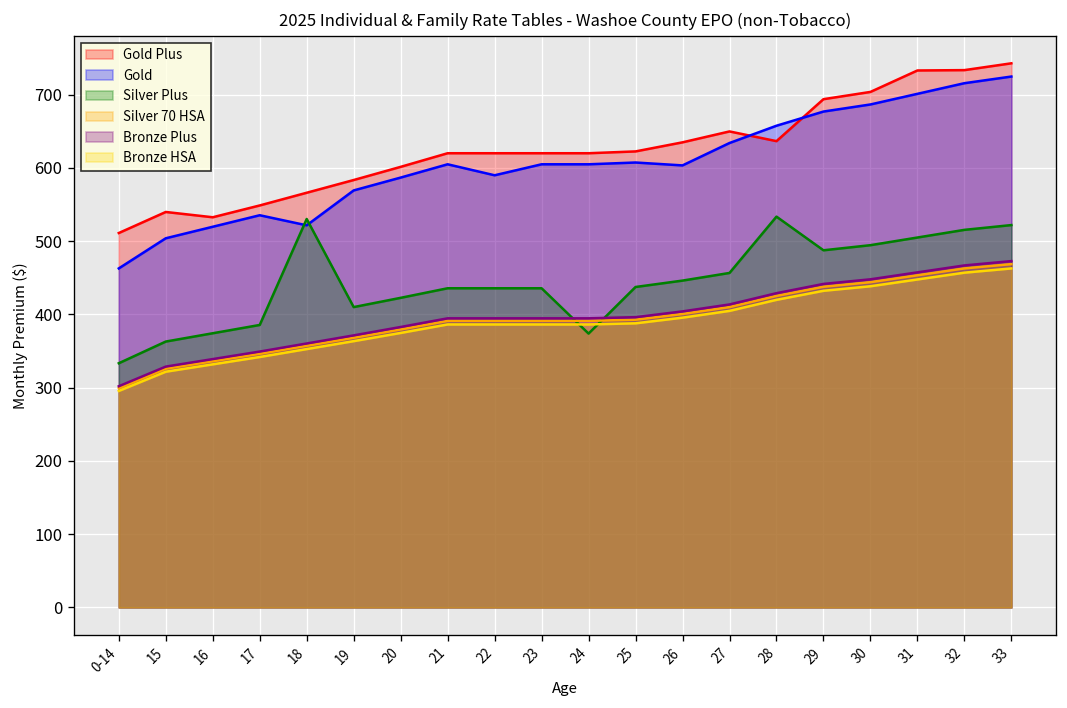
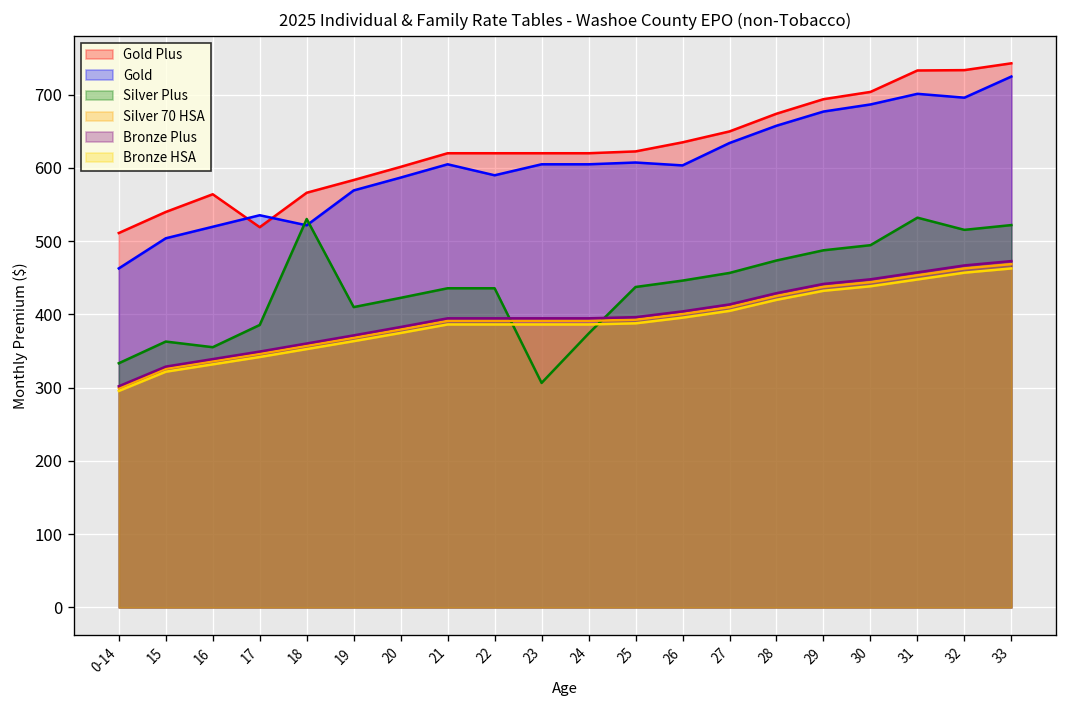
Gold Plus, 16: 530 -> 560
Silver Plus, 16: 370 -> 360
Gold Plus, 17: 550 -> 520
Silver Plus, 23: 440 -> 310
Gold Plus, 28: 640 -> 670
Silver Plus, 28: 530 -> 470
Silver Plus, 31: 500 -> 530
Gold, 32: 720 -> 700
